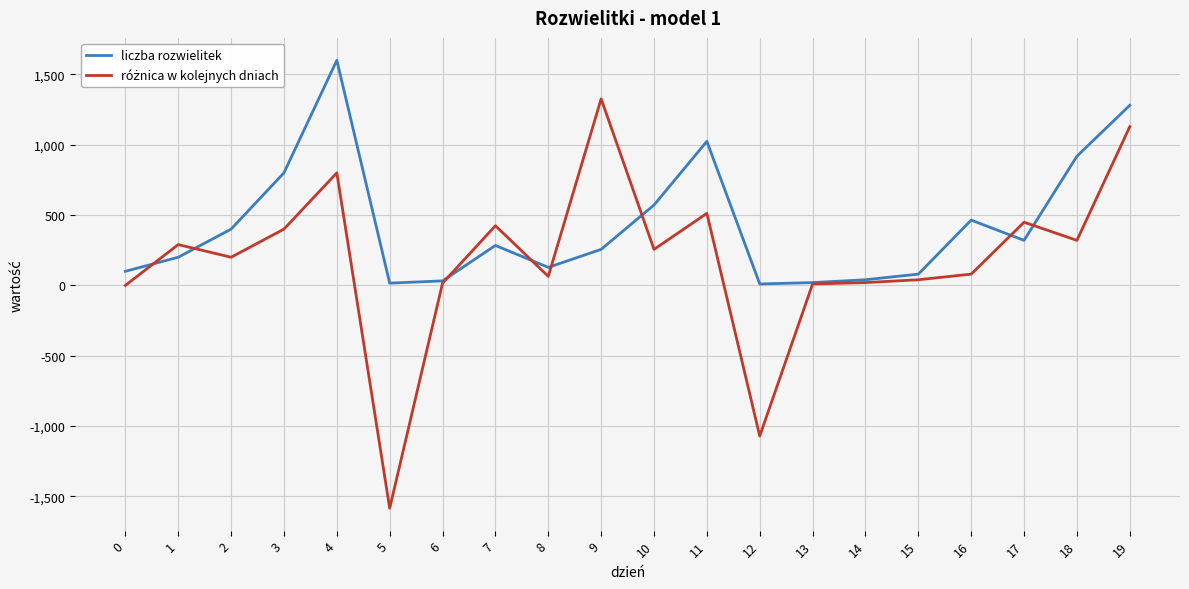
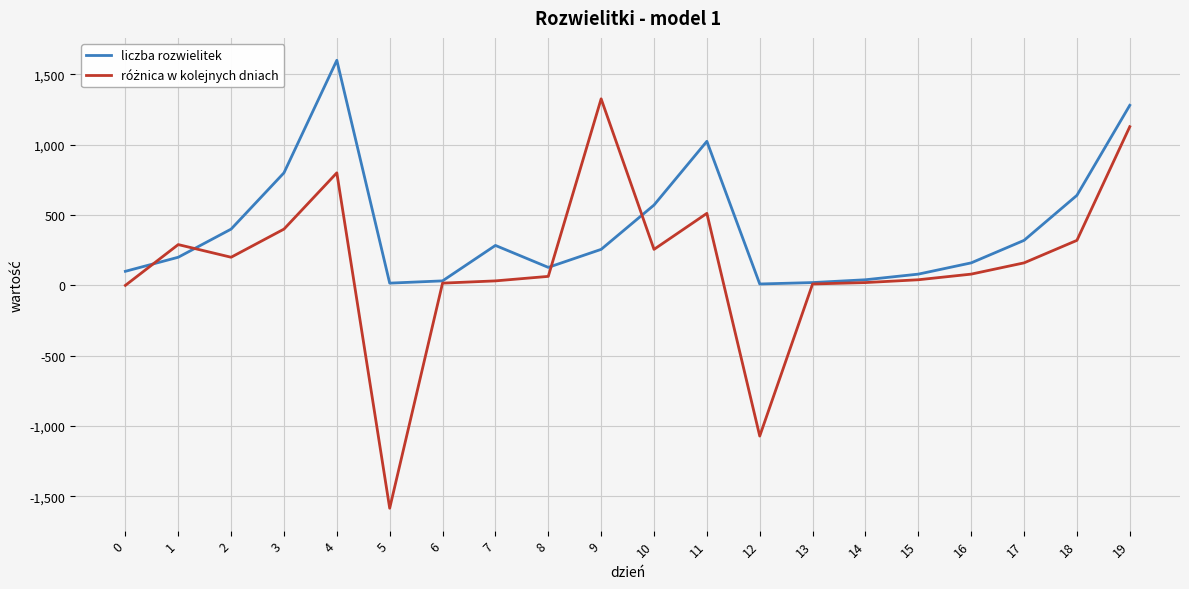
różnica w kolejnych dniach, 7: 420 -> 30
liczba rozwielitek, 16: 460 -> 160
różnica w kolejnych dniach, 17: 450 -> 160
liczba rozwielitek, 18: 920 -> 640
